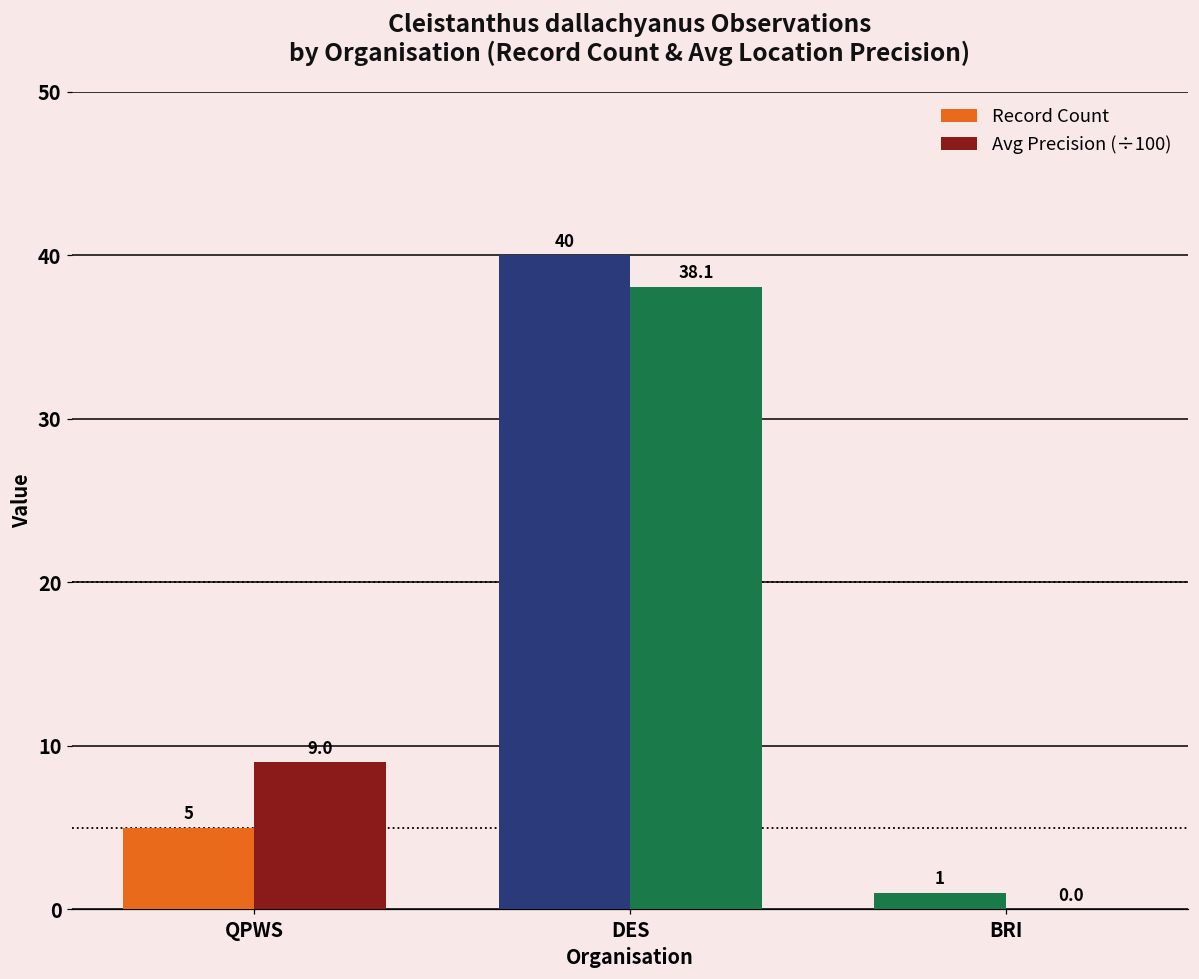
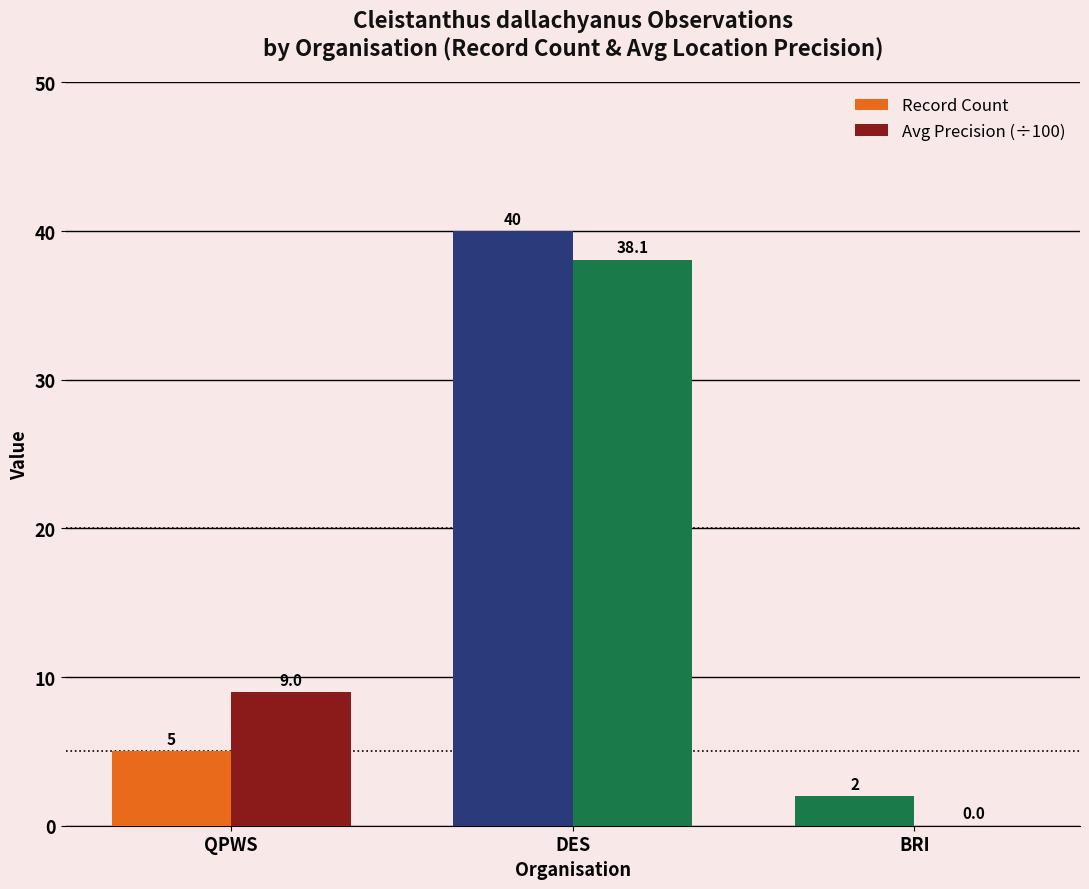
Record Count, BRI: 1 -> 2
